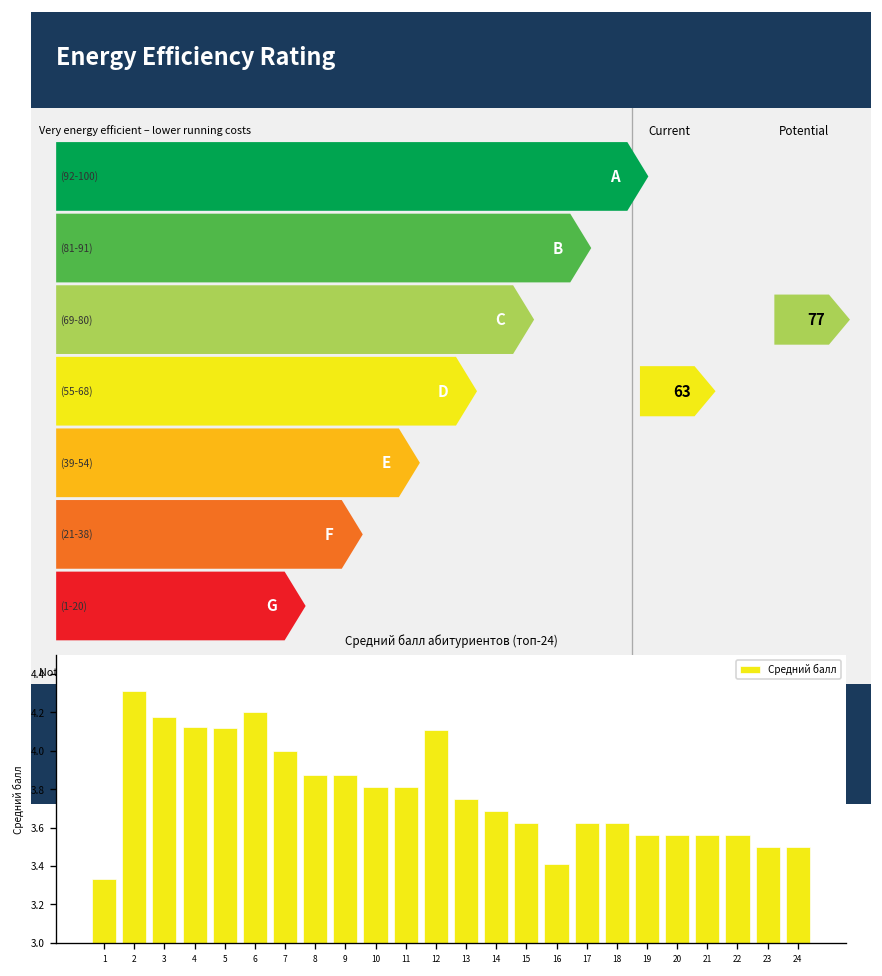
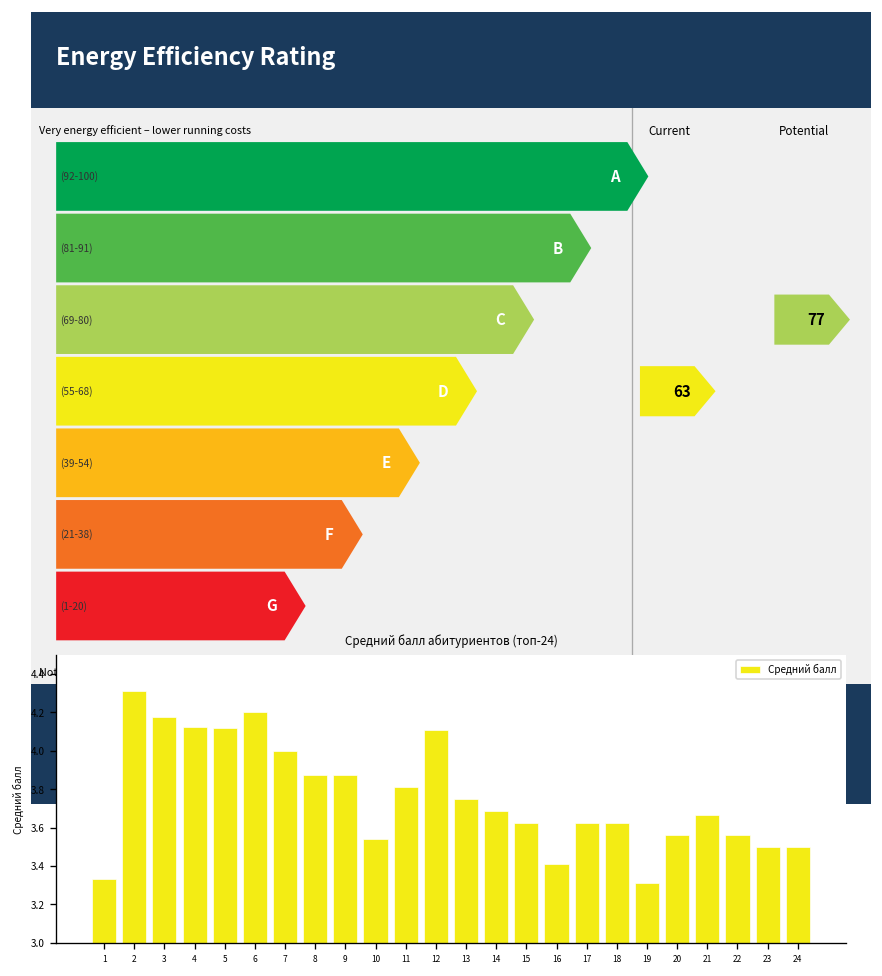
10: 3.81 -> 3.54
19: 3.56 -> 3.31
21: 3.56 -> 3.66
